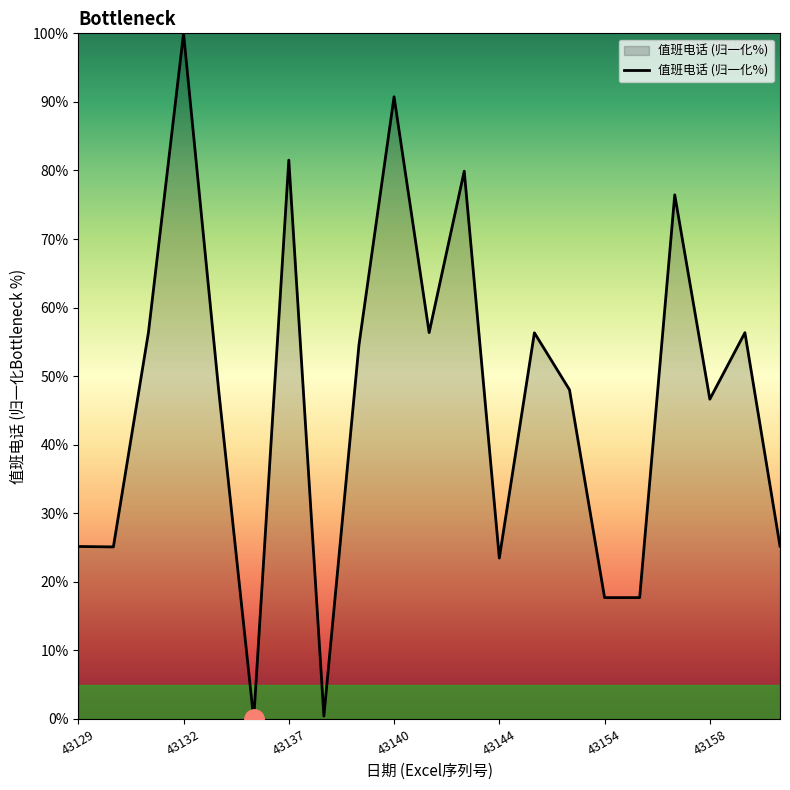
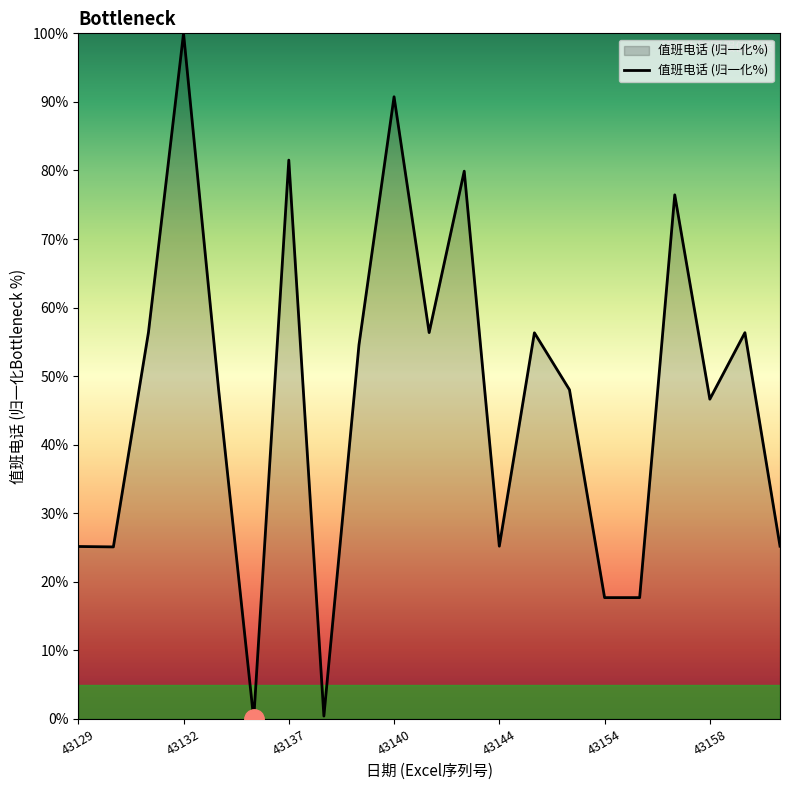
值班电话 (归一化%), 43144: 23% -> 25%
